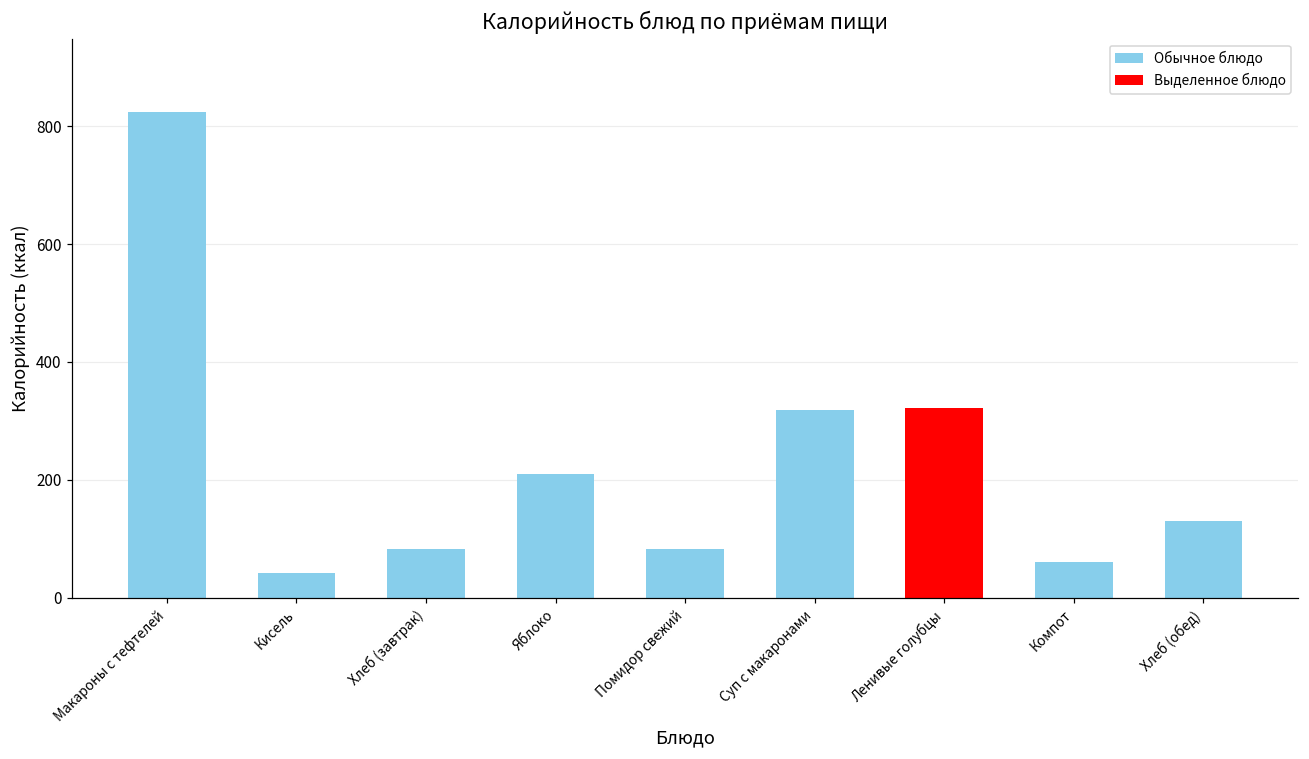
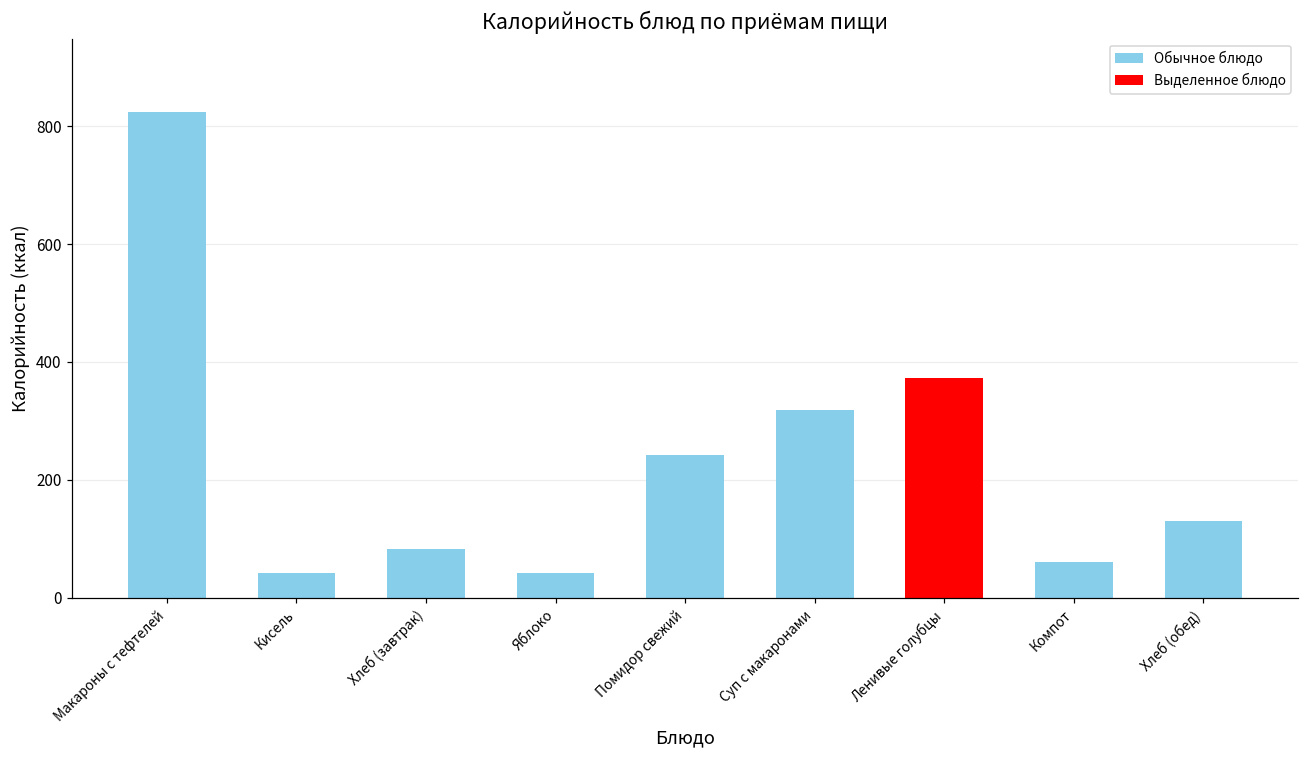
Яблоко: 210 -> 40
Помидор свежий: 80 -> 240
Ленивые голубцы: 320 -> 370
